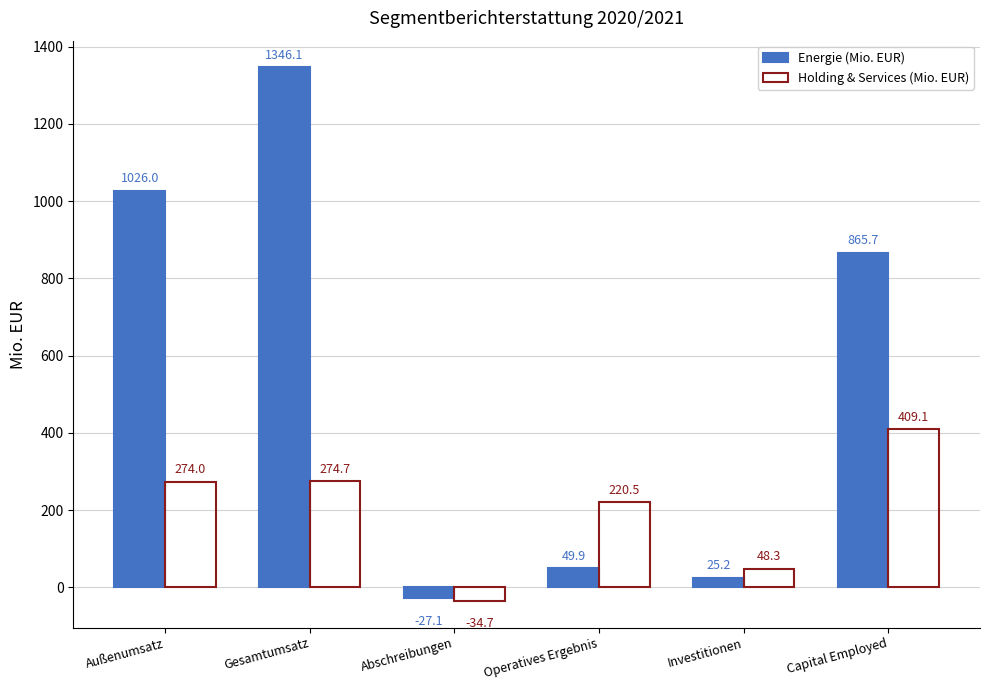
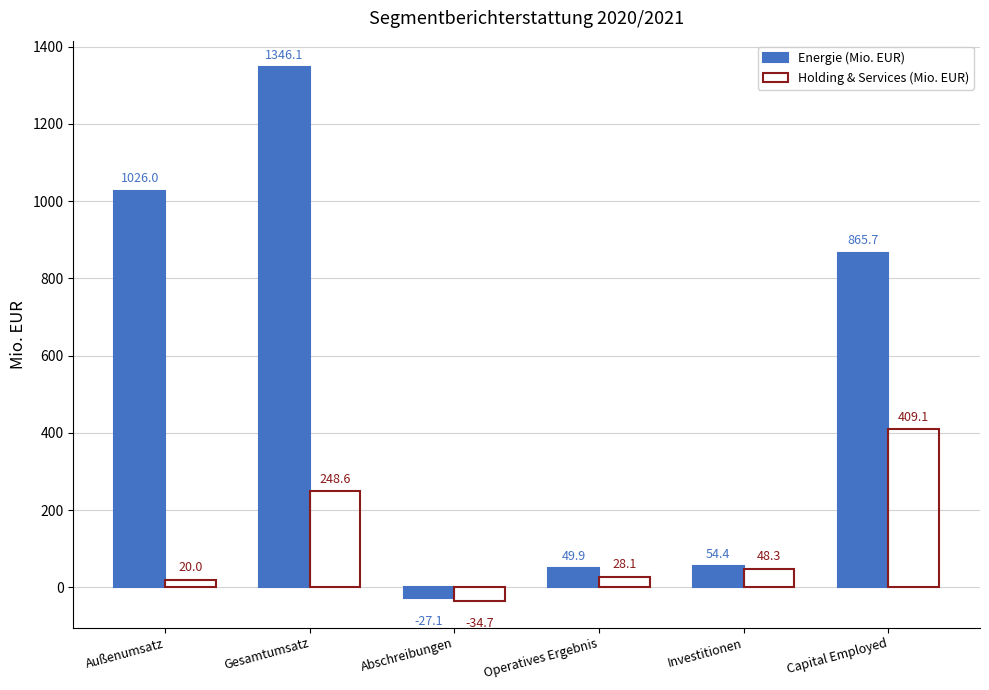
Holding & Services (Mio. EUR), Außenumsatz: 274.0 -> 20.0
Holding & Services (Mio. EUR), Gesamtumsatz: 274.7 -> 248.6
Holding & Services (Mio. EUR), Operatives Ergebnis: 220.5 -> 28.1
Energie (Mio. EUR), Investitionen: 25.2 -> 54.4
